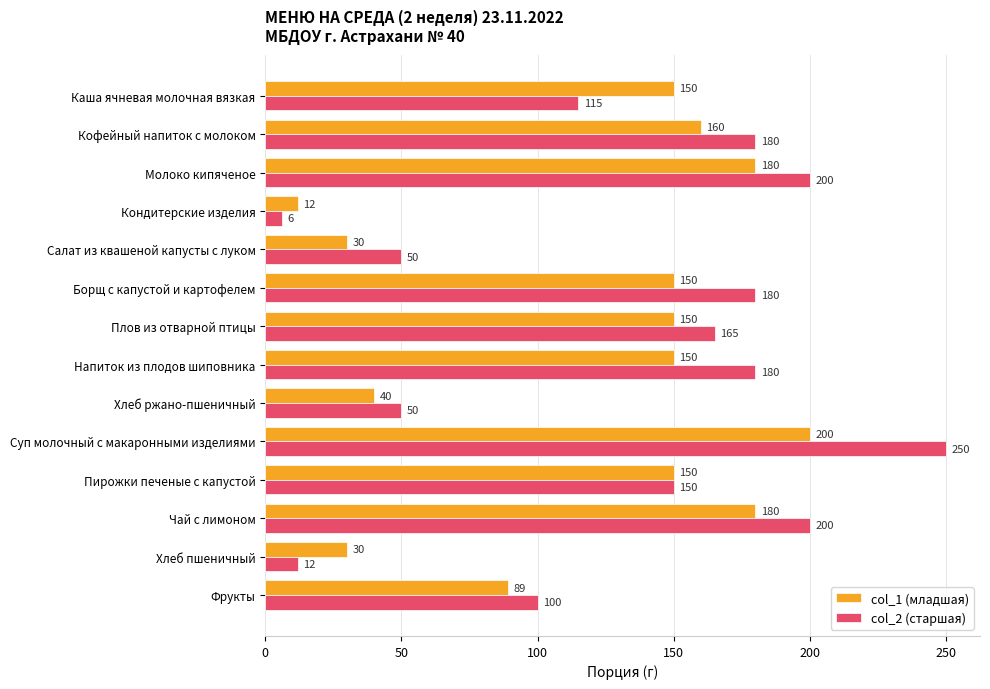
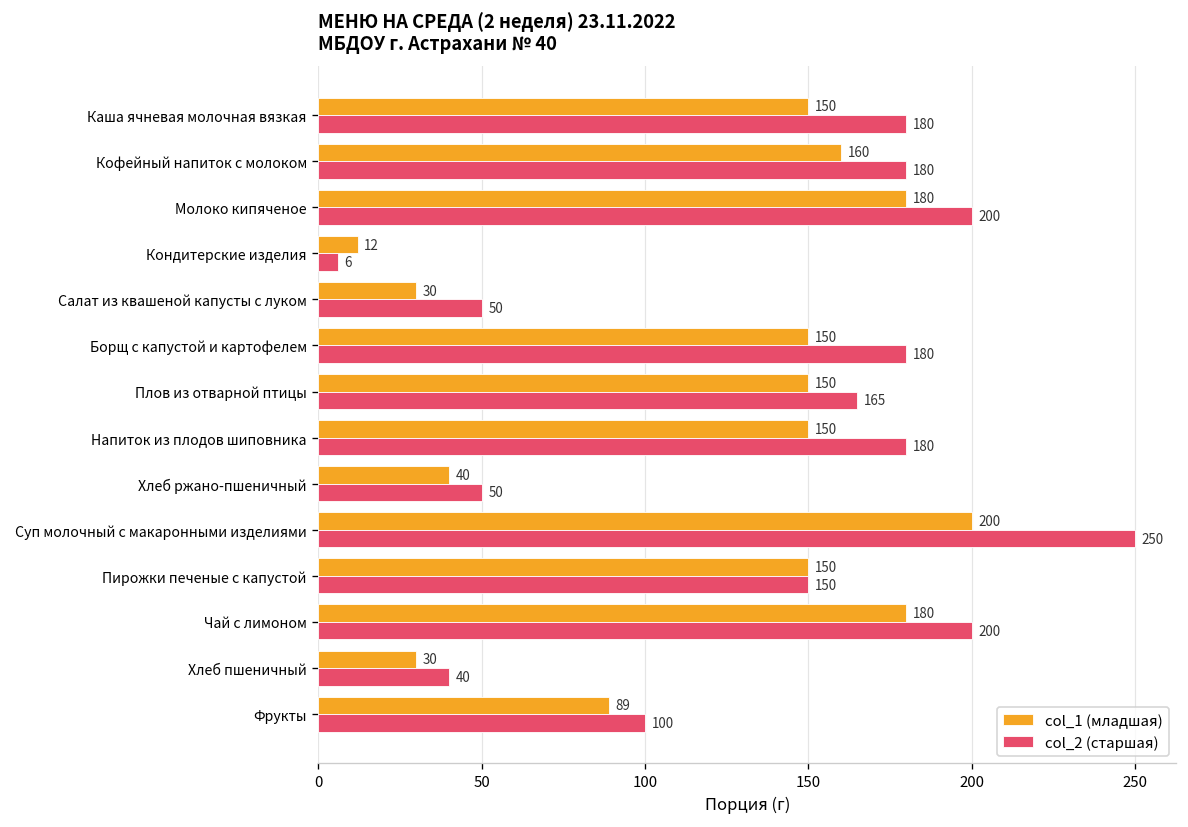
col_2 (старшая), Каша ячневая молочная вязкая: 115 -> 180
col_2 (старшая), Хлеб пшеничный: 12 -> 40
